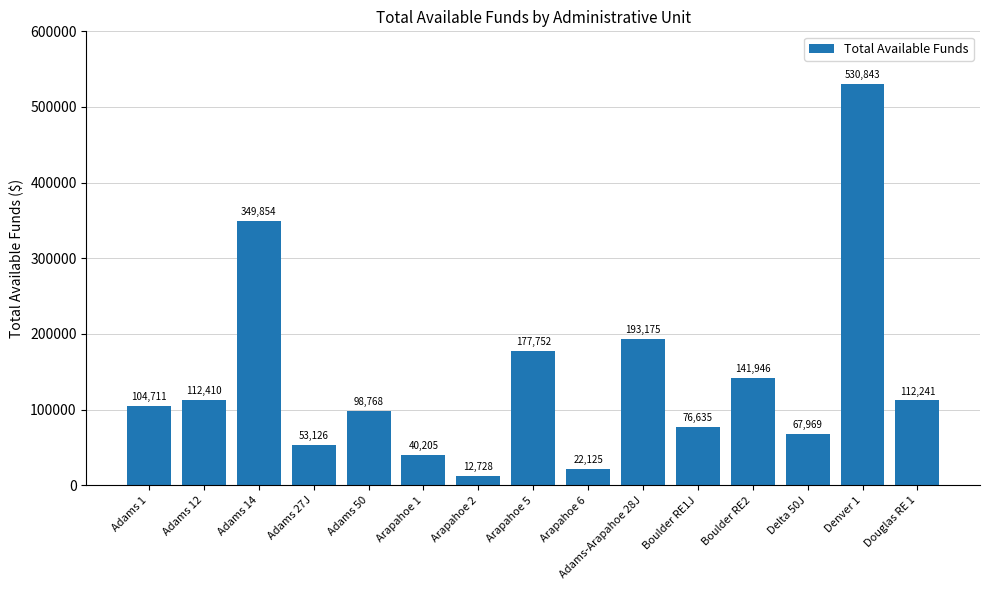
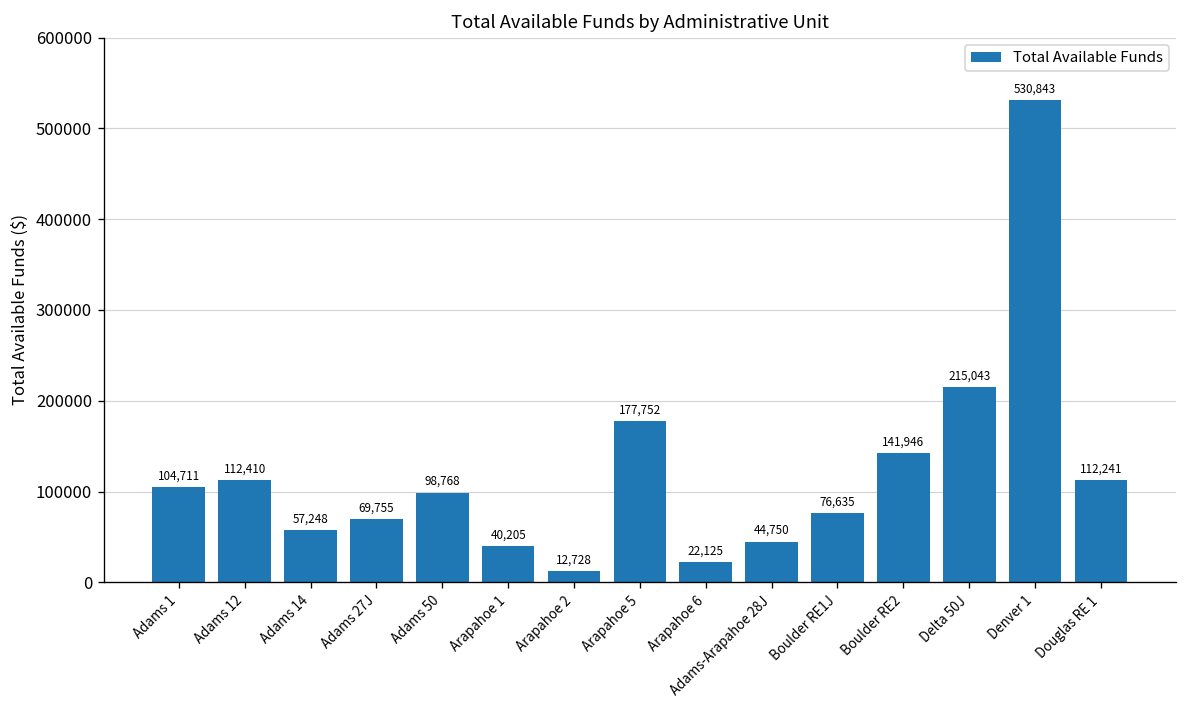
Adams 14: 349,854 -> 57,248
Adams 27J: 53,126 -> 69,755
Adams-Arapahoe 28J: 193,175 -> 44,750
Delta 50J: 67,969 -> 215,043
